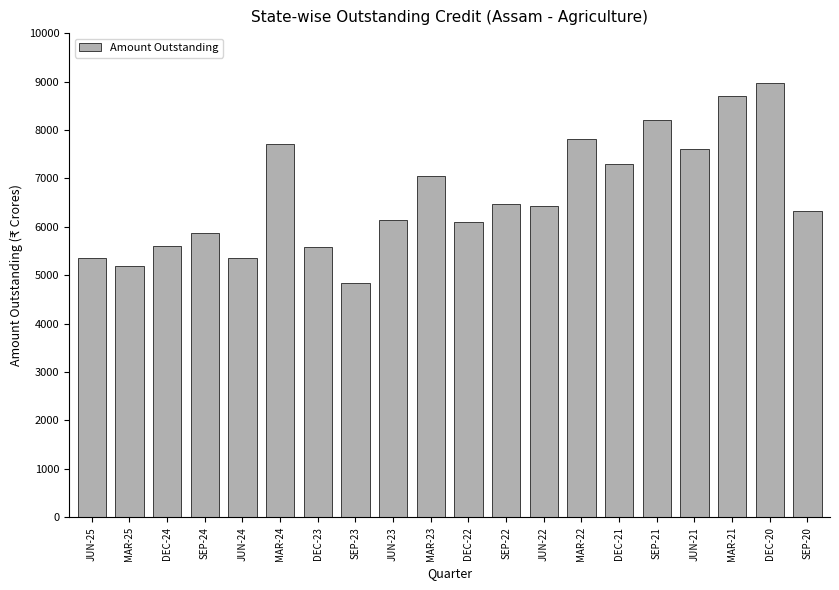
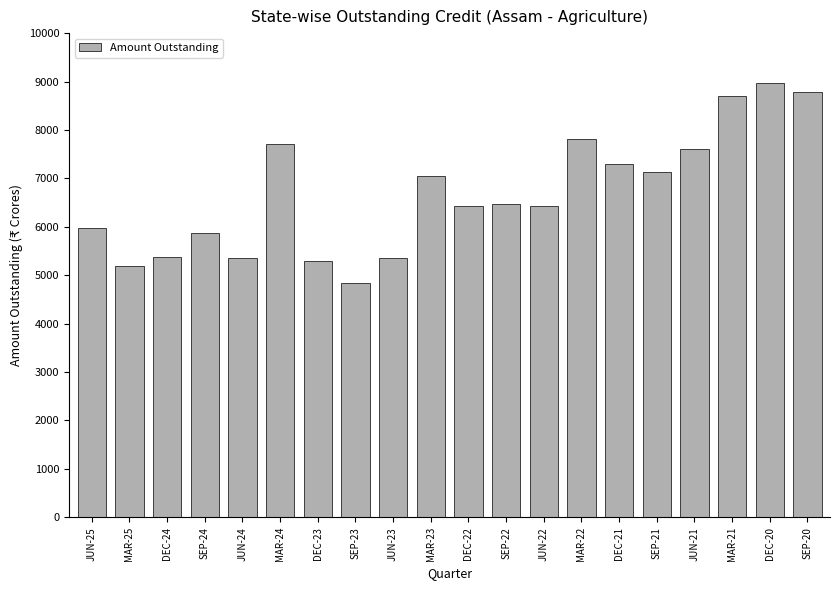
JUN-25: 5400 -> 6000
DEC-24: 5600 -> 5400
DEC-23: 5600 -> 5300
JUN-23: 6100 -> 5400
DEC-22: 6100 -> 6400
SEP-21: 8200 -> 7100
SEP-20: 6300 -> 8800
